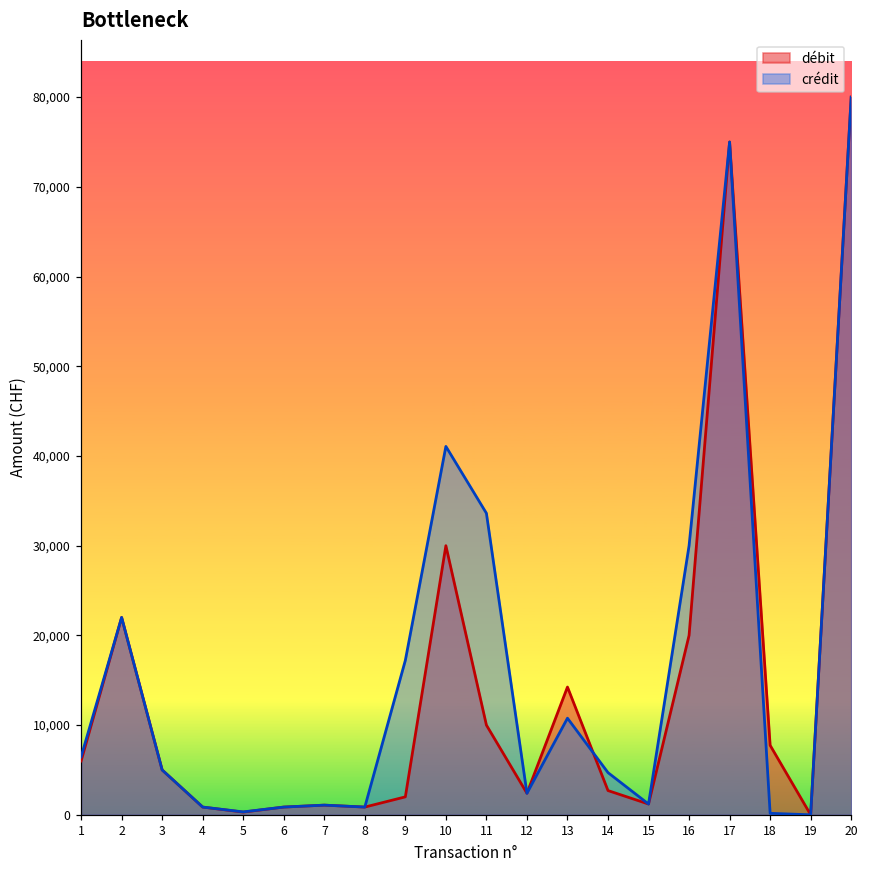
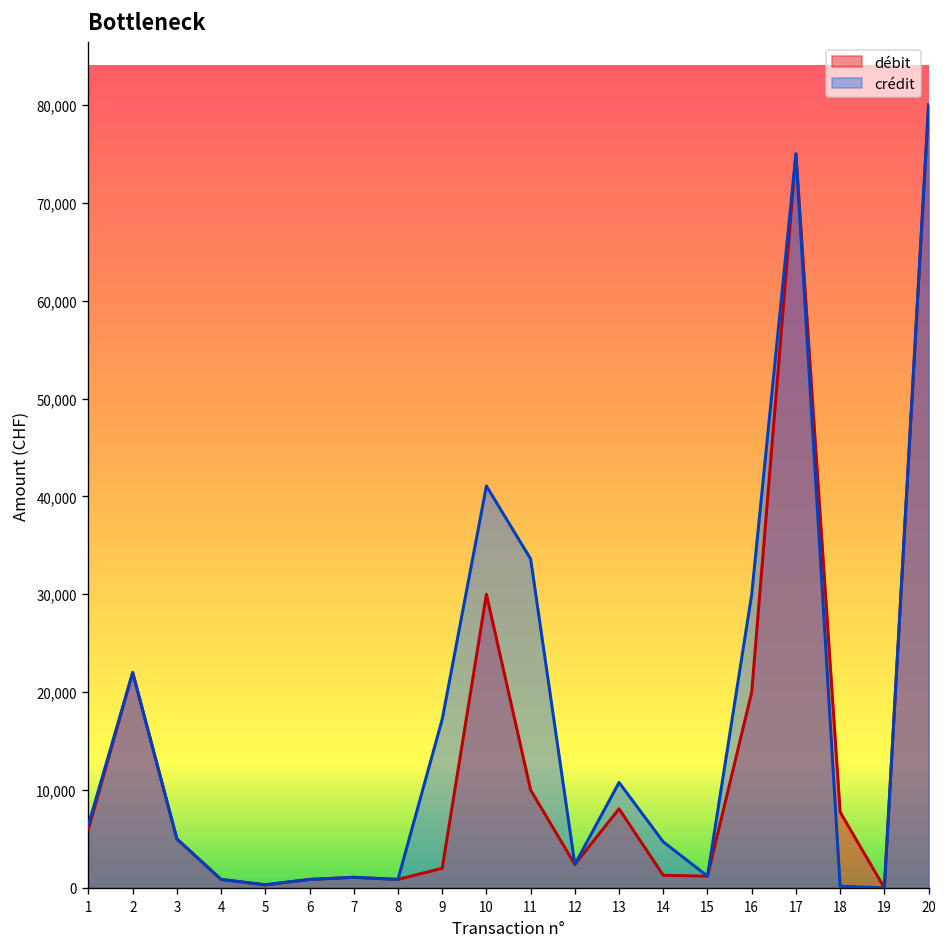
débit, 13: 14,000 -> 8,000
débit, 14: 3,000 -> 1,000
